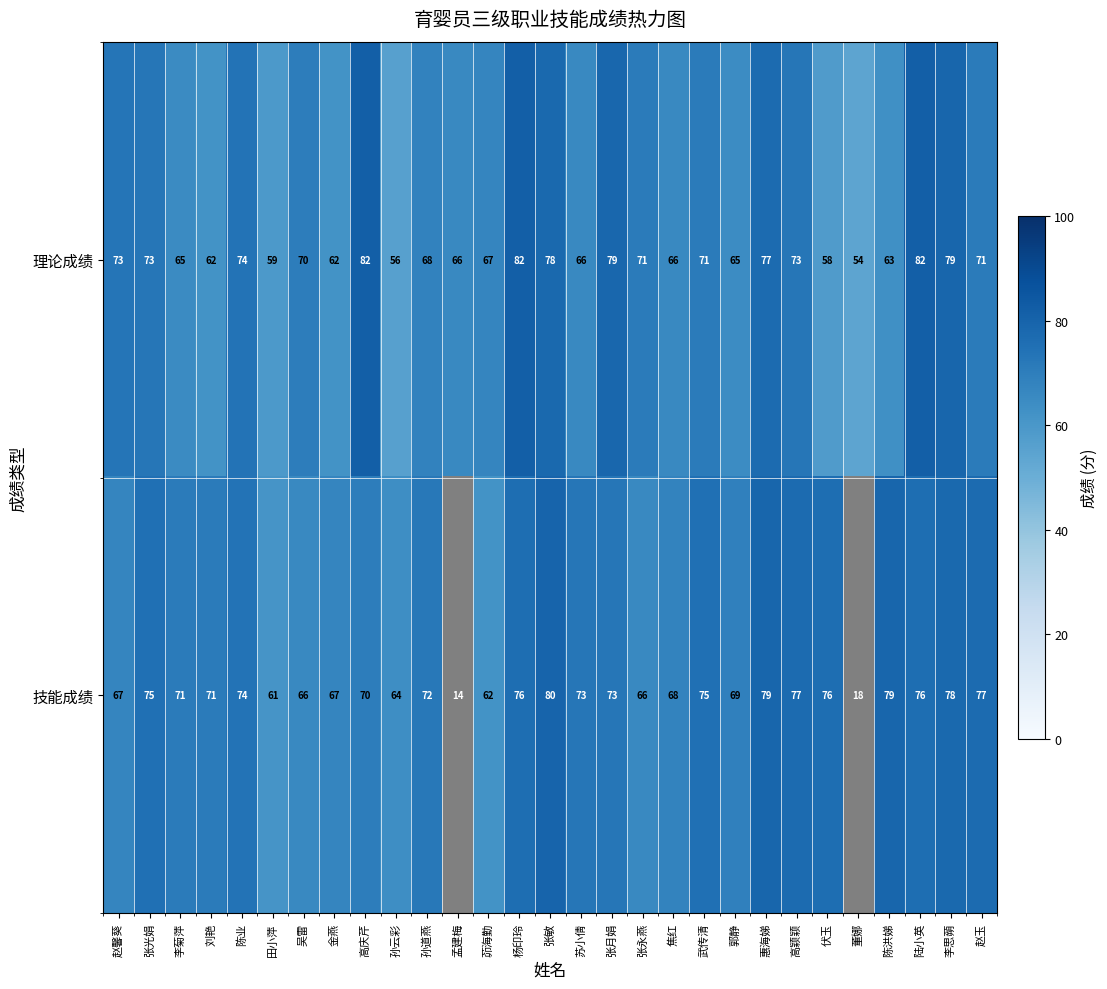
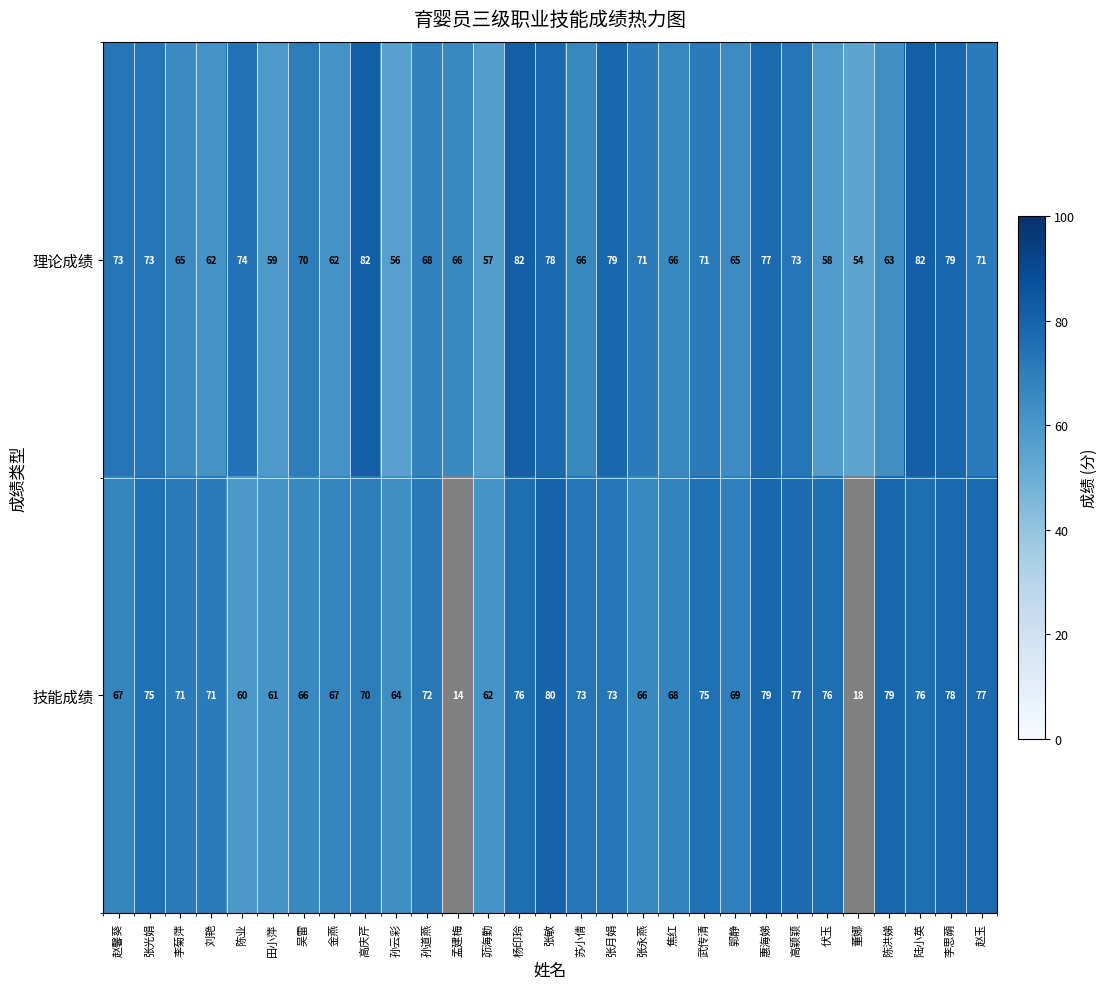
理论成绩, 茆海勤: 67 -> 57
技能成绩, 陈业: 74 -> 60
